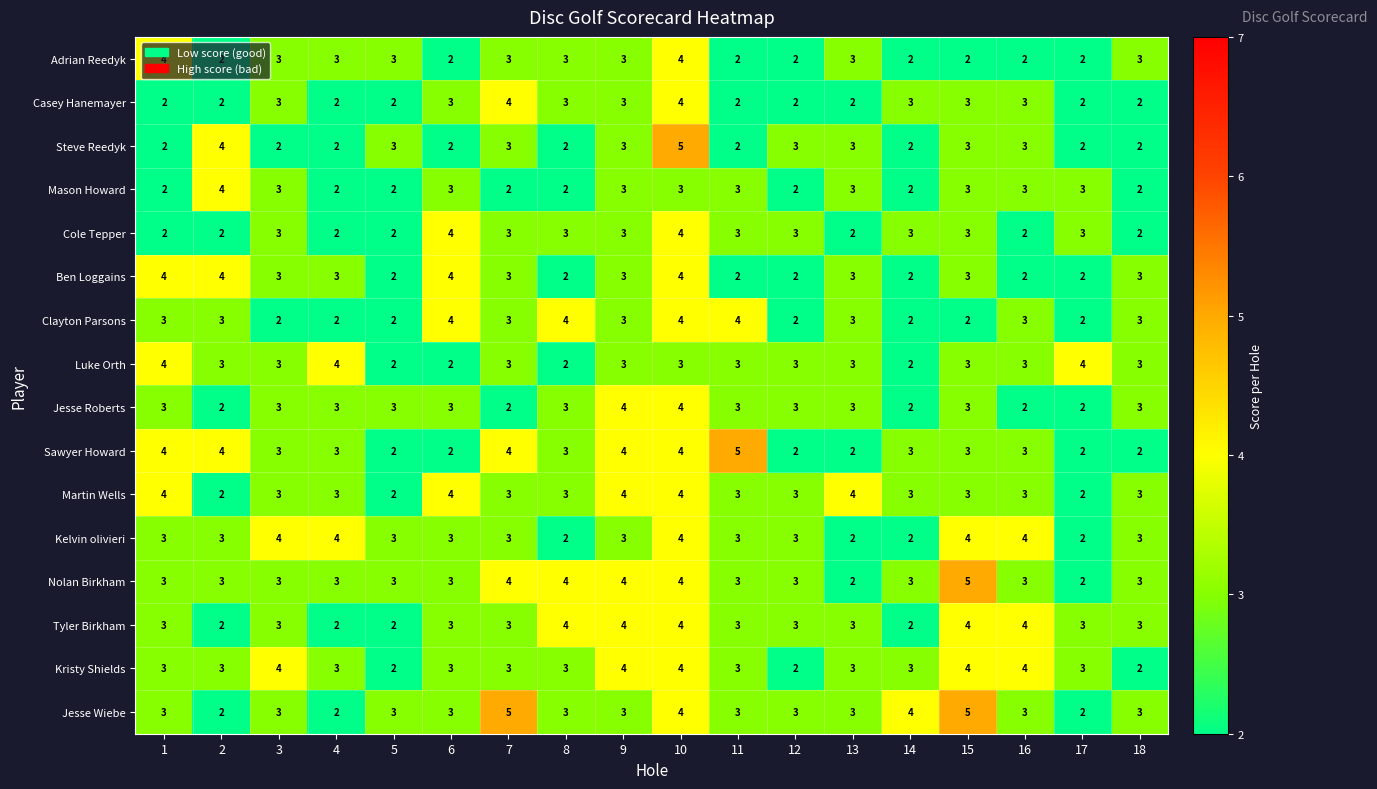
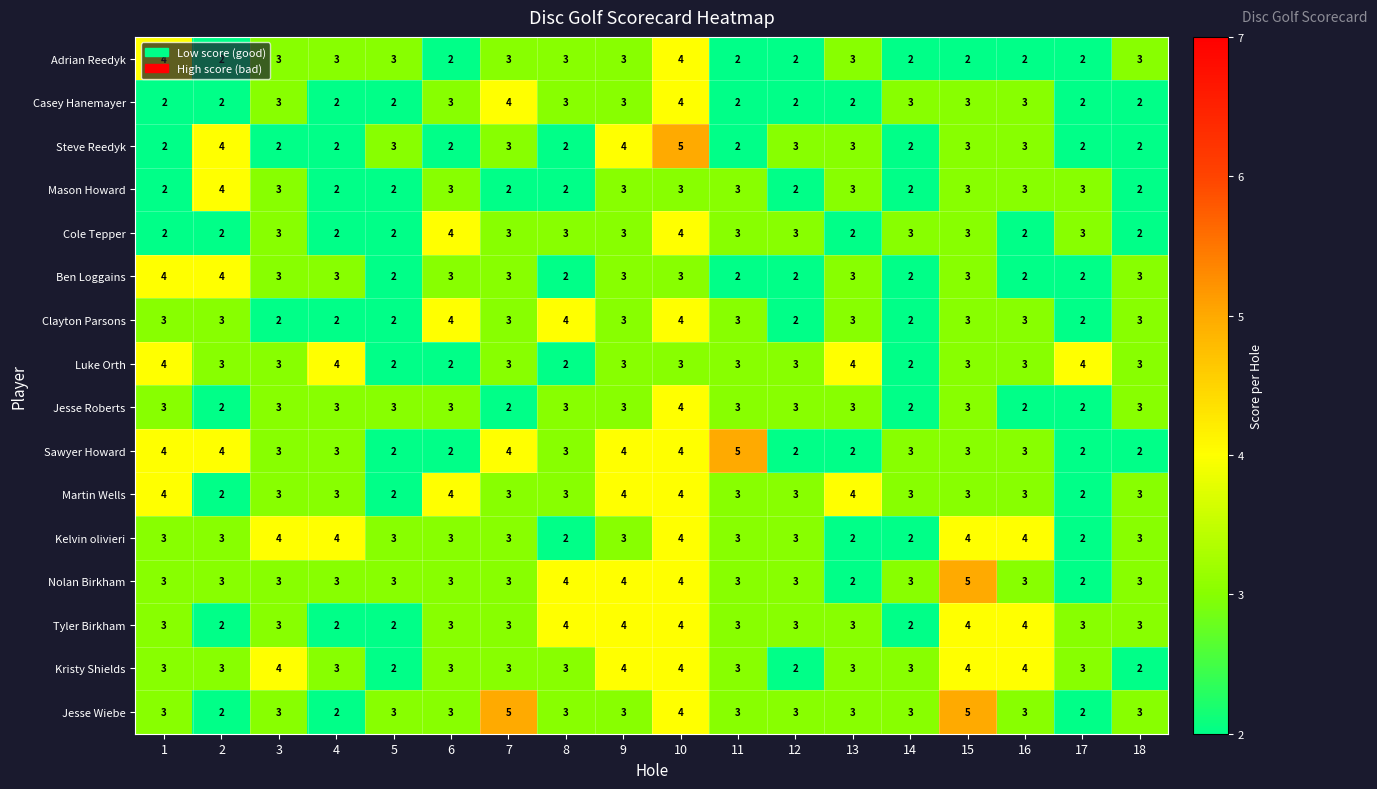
Steve Reedyk, 9: 3 -> 4
Ben Loggains, 6: 4 -> 3
Ben Loggains, 10: 4 -> 3
Clayton Parsons, 11: 4 -> 3
Clayton Parsons, 15: 2 -> 3
Luke Orth, 13: 3 -> 4
Jesse Roberts, 9: 4 -> 3
Nolan Birkham, 7: 4 -> 3
Jesse Wiebe, 14: 4 -> 3
